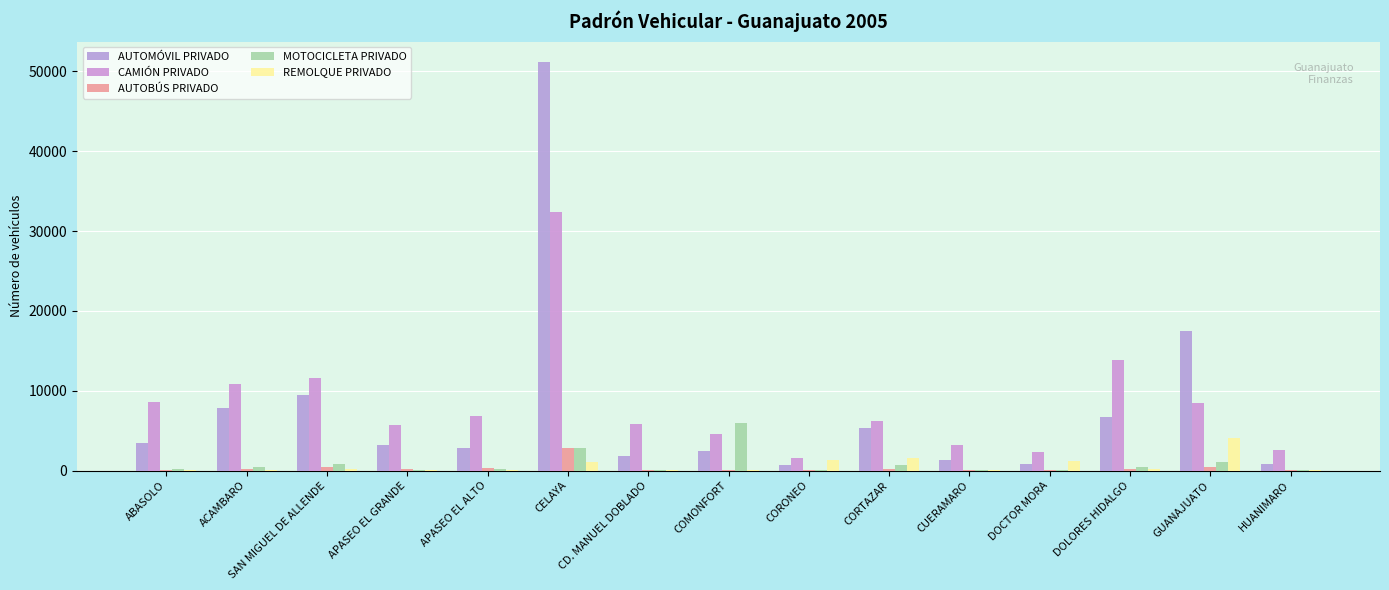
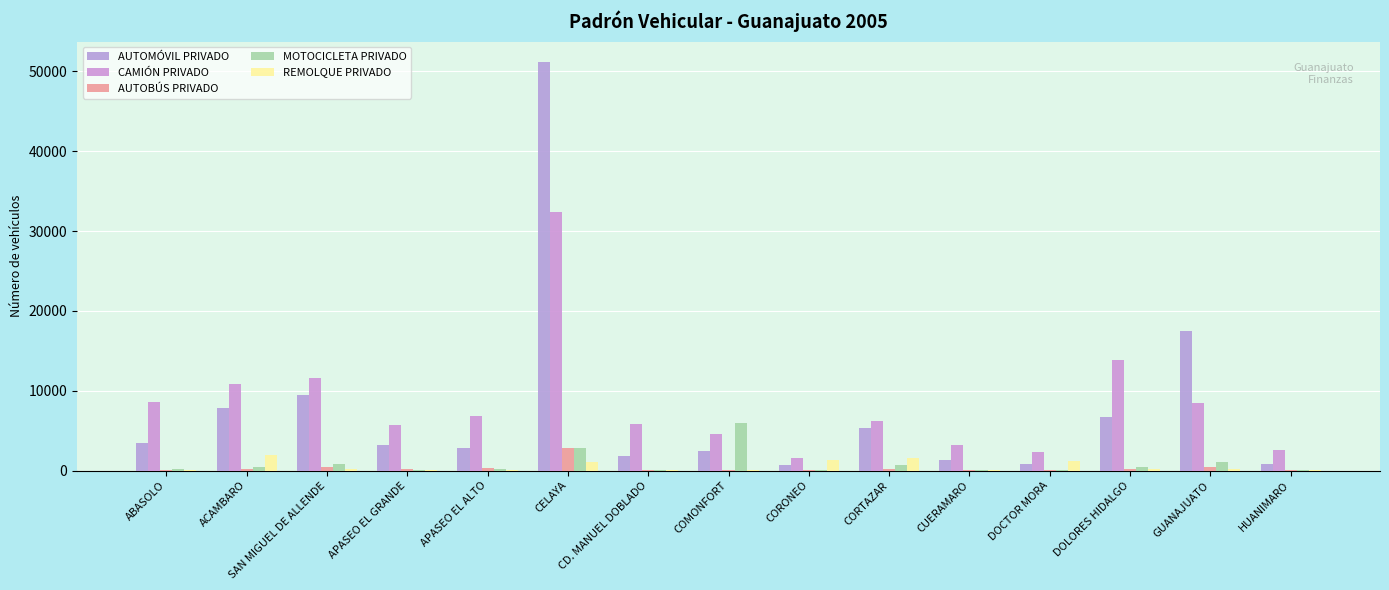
REMOLQUE PRIVADO, ACAMBARO: 0 -> 2000
REMOLQUE PRIVADO, GUANAJUATO: 4000 -> 0
